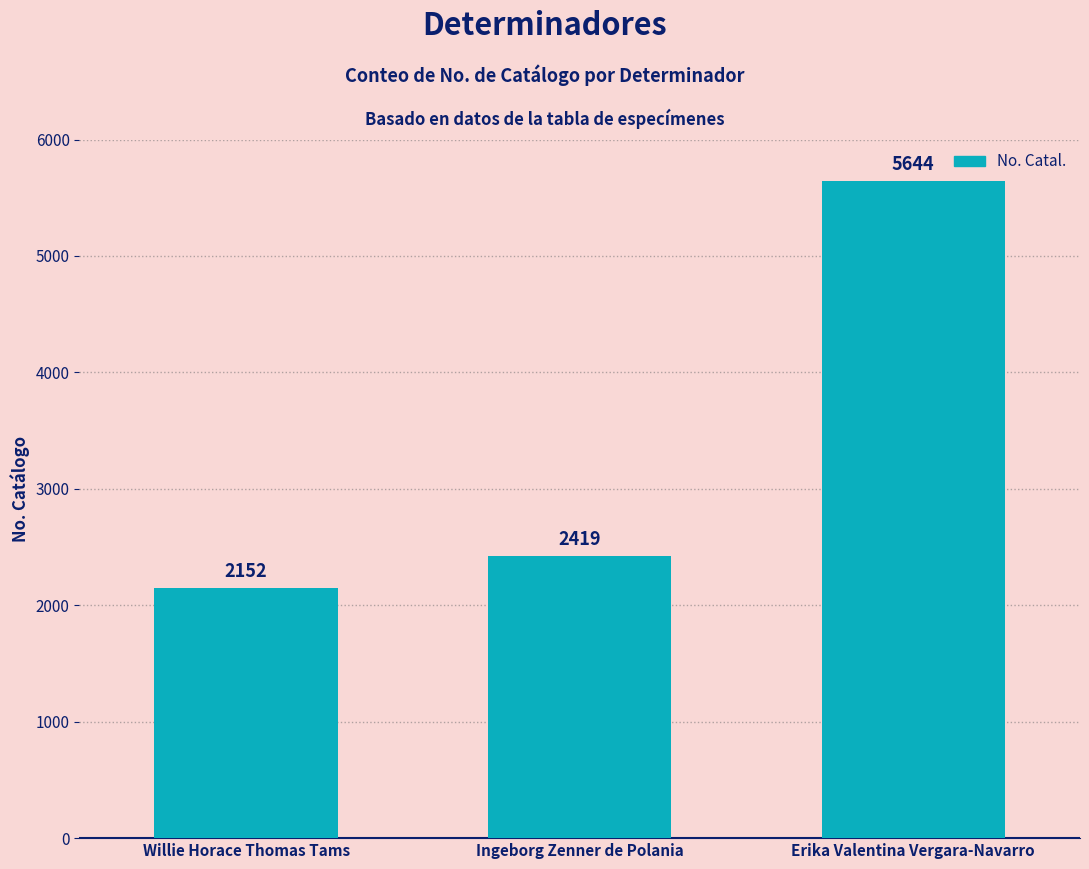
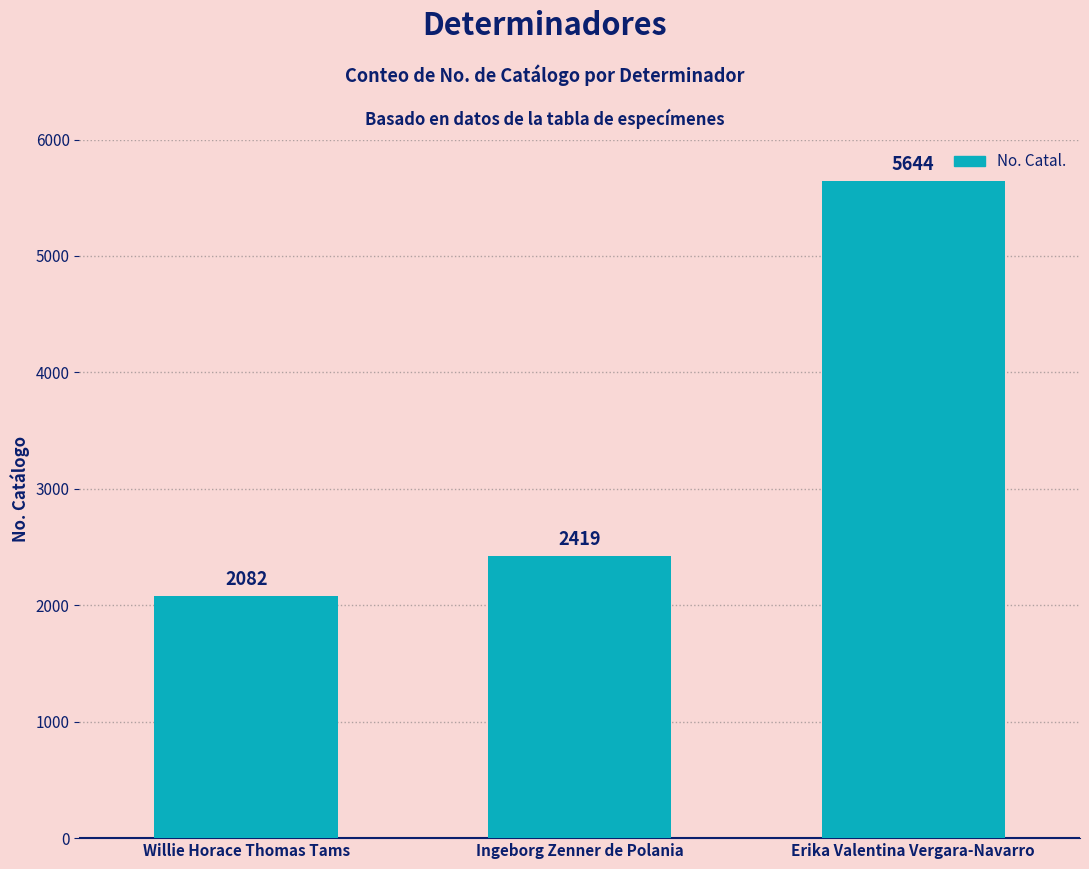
Willie Horace Thomas Tams: 2152 -> 2082
